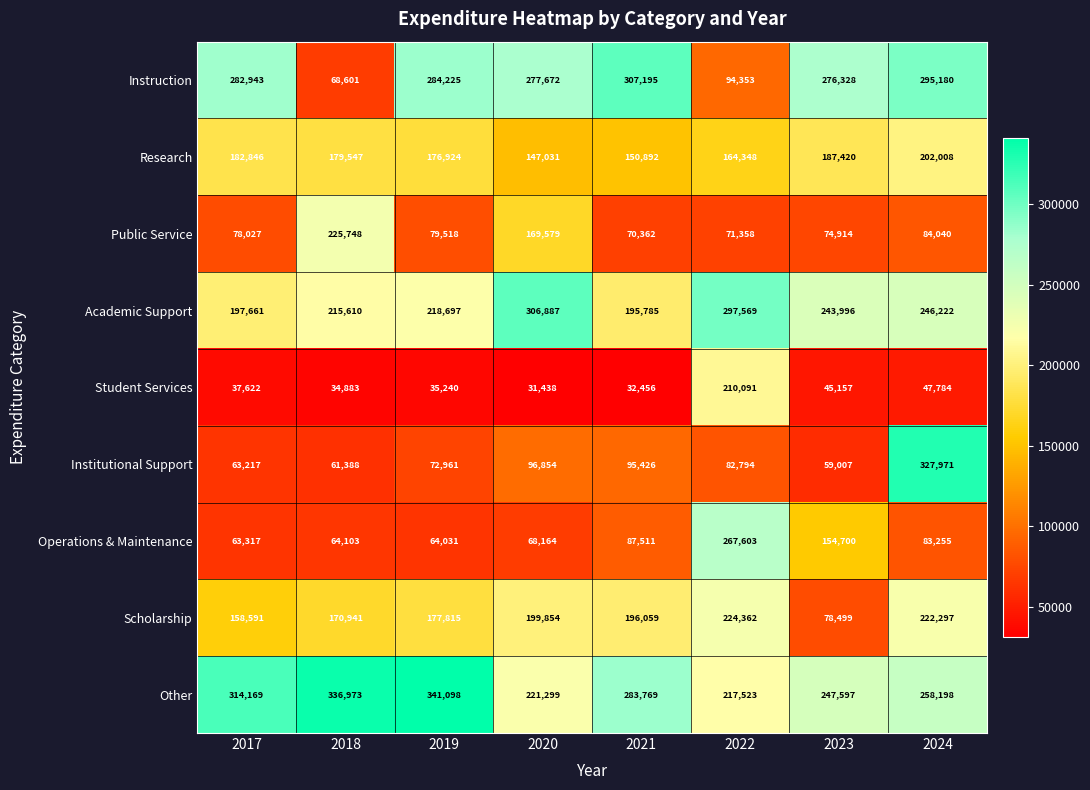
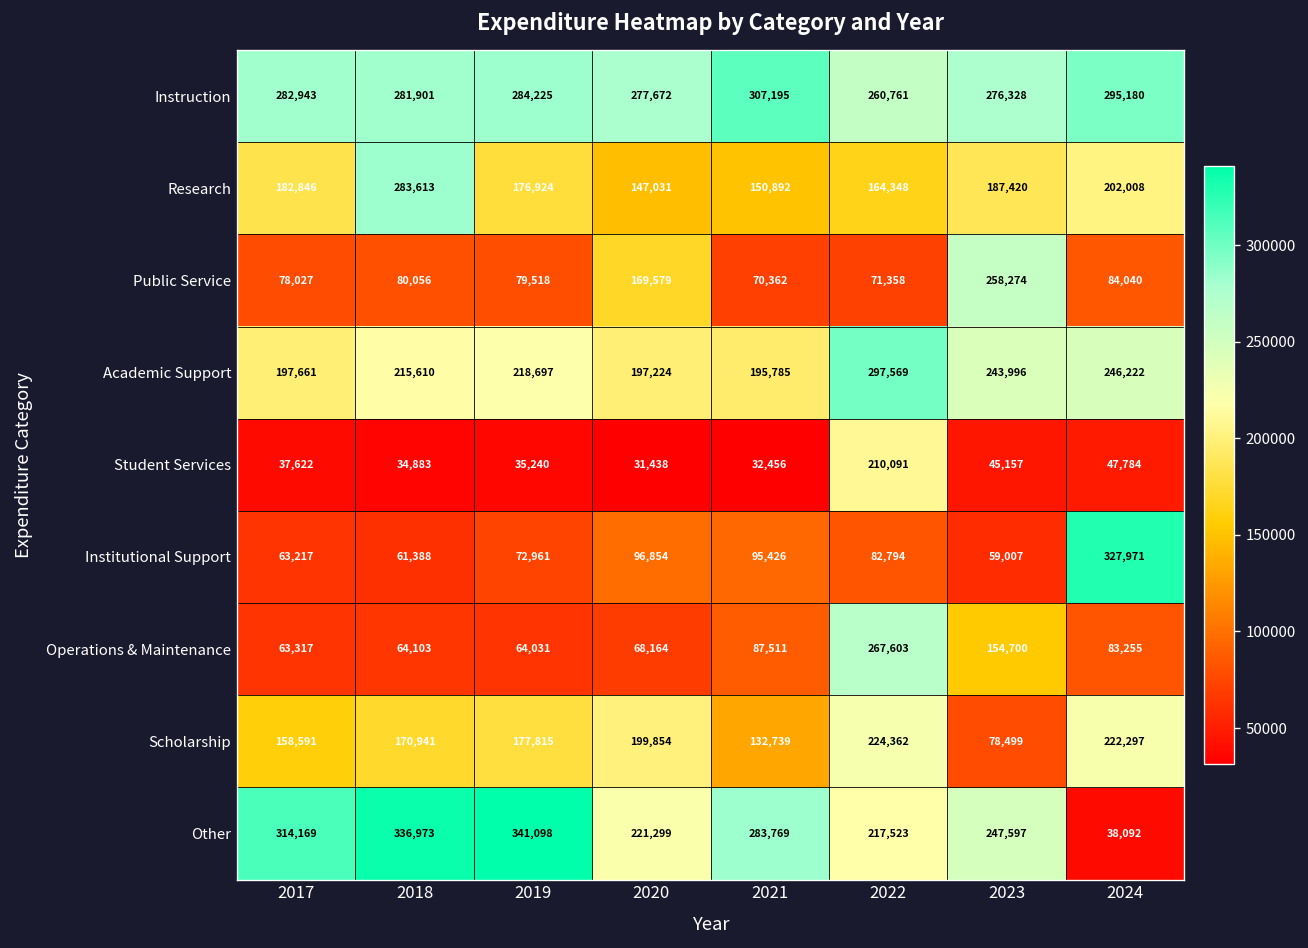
Instruction, 2018: 68,601 -> 281,901
Instruction, 2022: 94,353 -> 260,761
Research, 2018: 179,547 -> 283,613
Public Service, 2018: 225,748 -> 80,056
Public Service, 2023: 74,914 -> 258,274
Academic Support, 2020: 306,887 -> 197,224
Scholarship, 2021: 196,059 -> 132,739
Other, 2024: 258,198 -> 38,092
